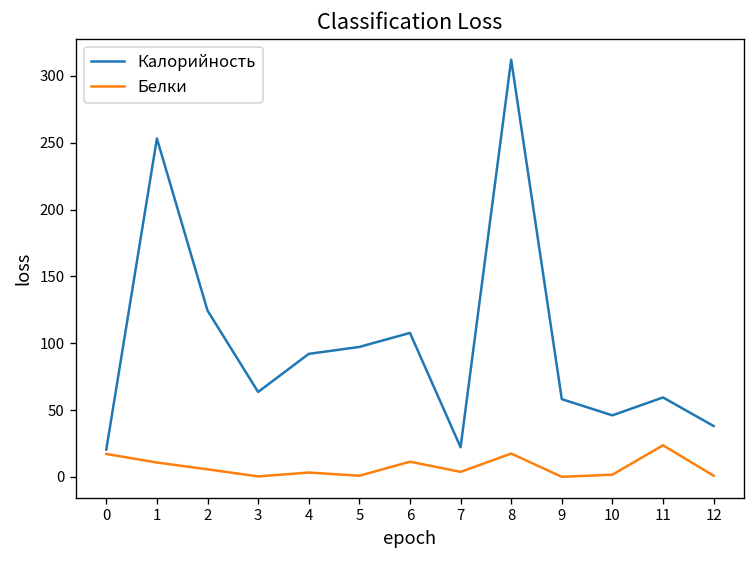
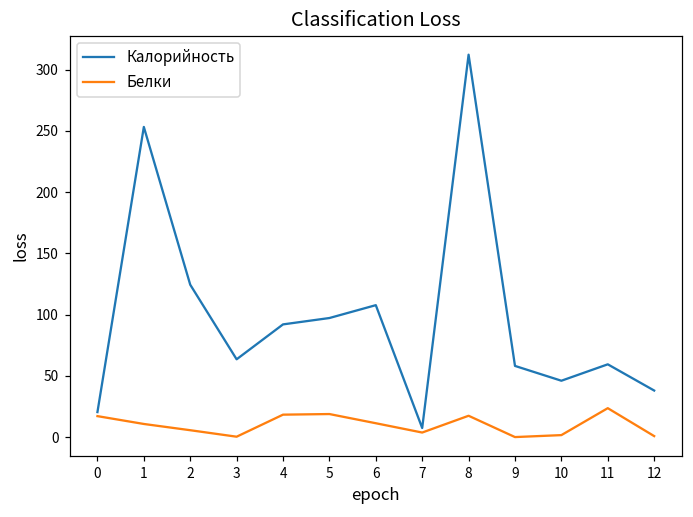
Белки, 4: 3 -> 18
Белки, 5: 1 -> 19
Калорийность, 7: 22 -> 7
